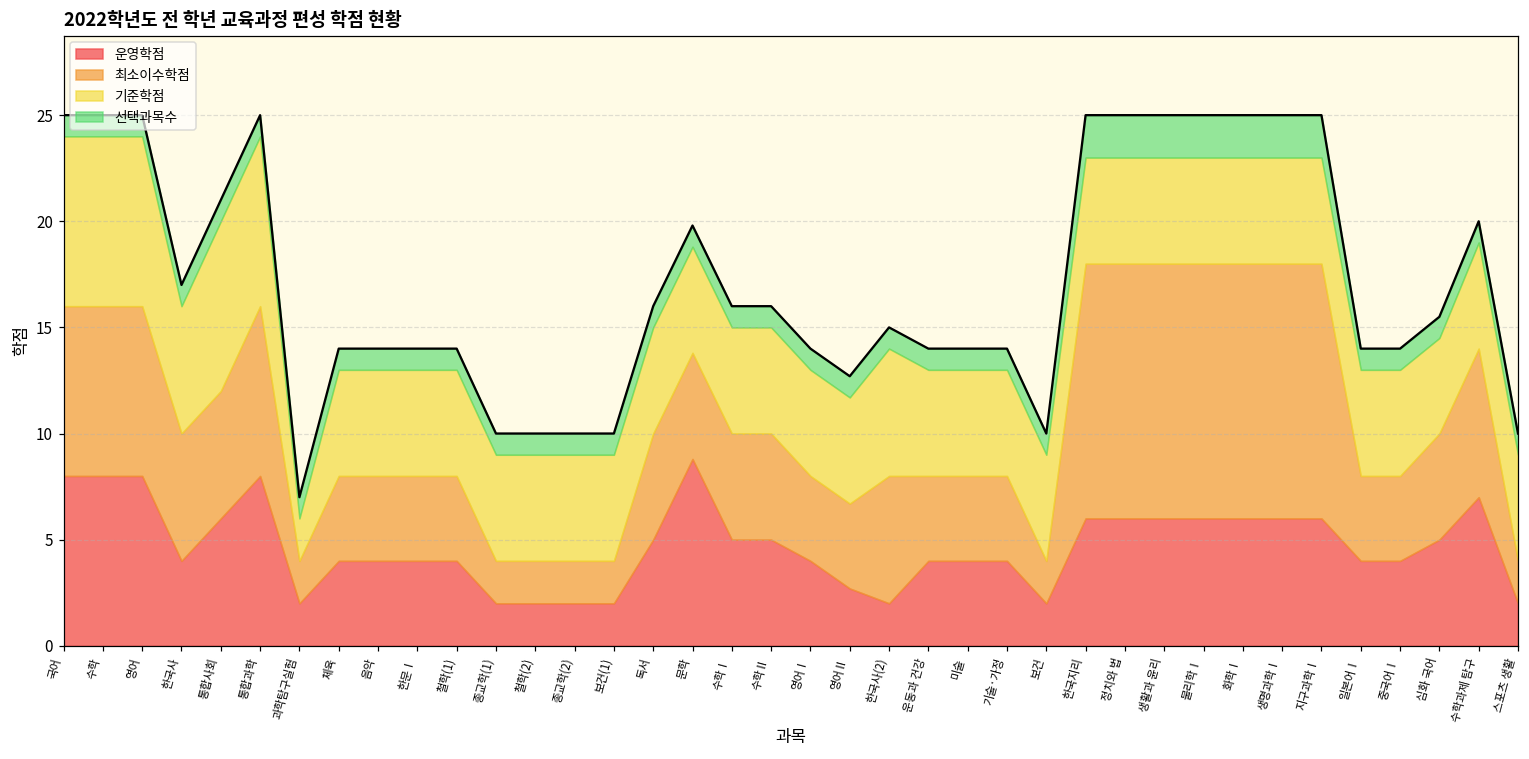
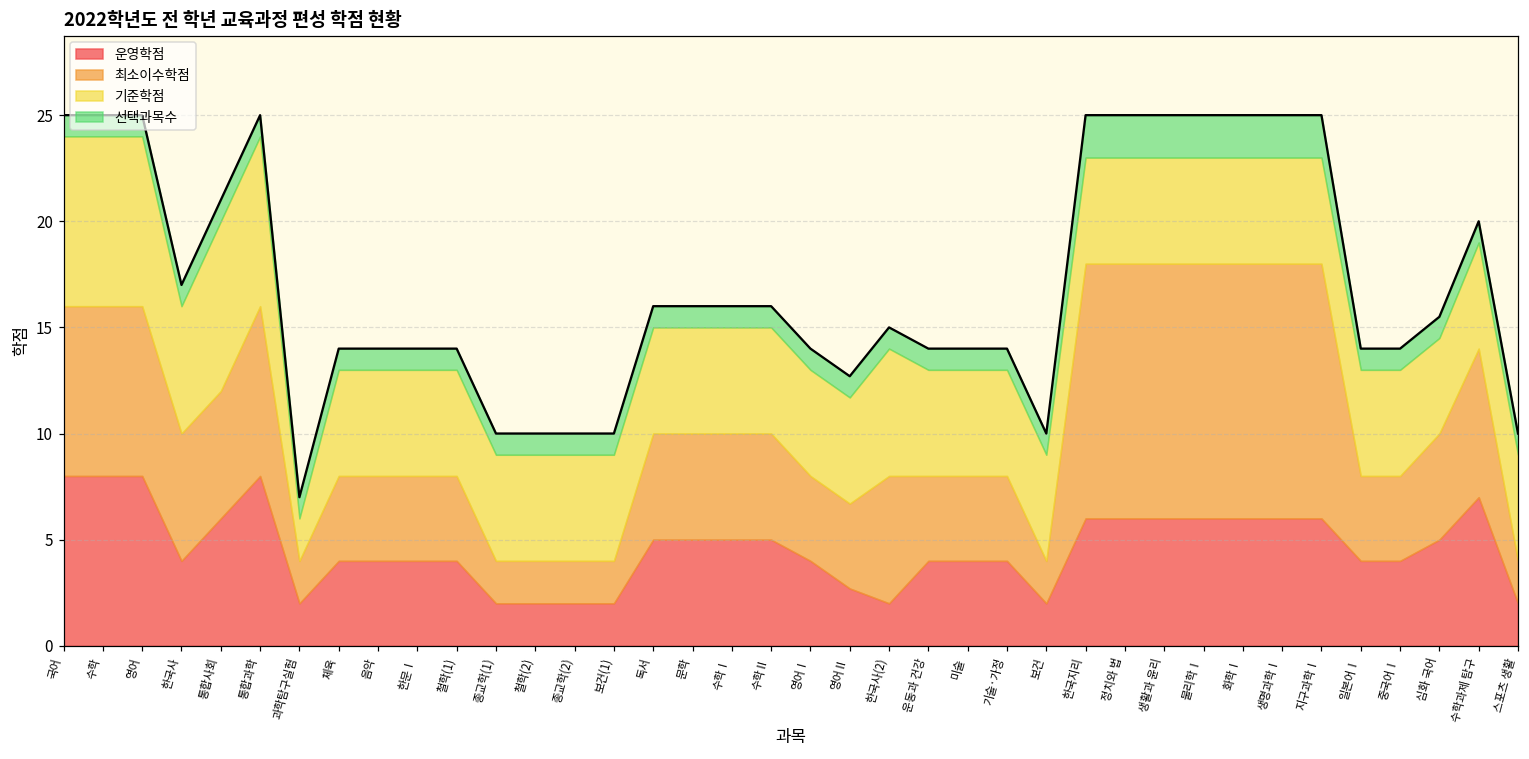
운영학점, 문학: 8.8 -> 5.0
